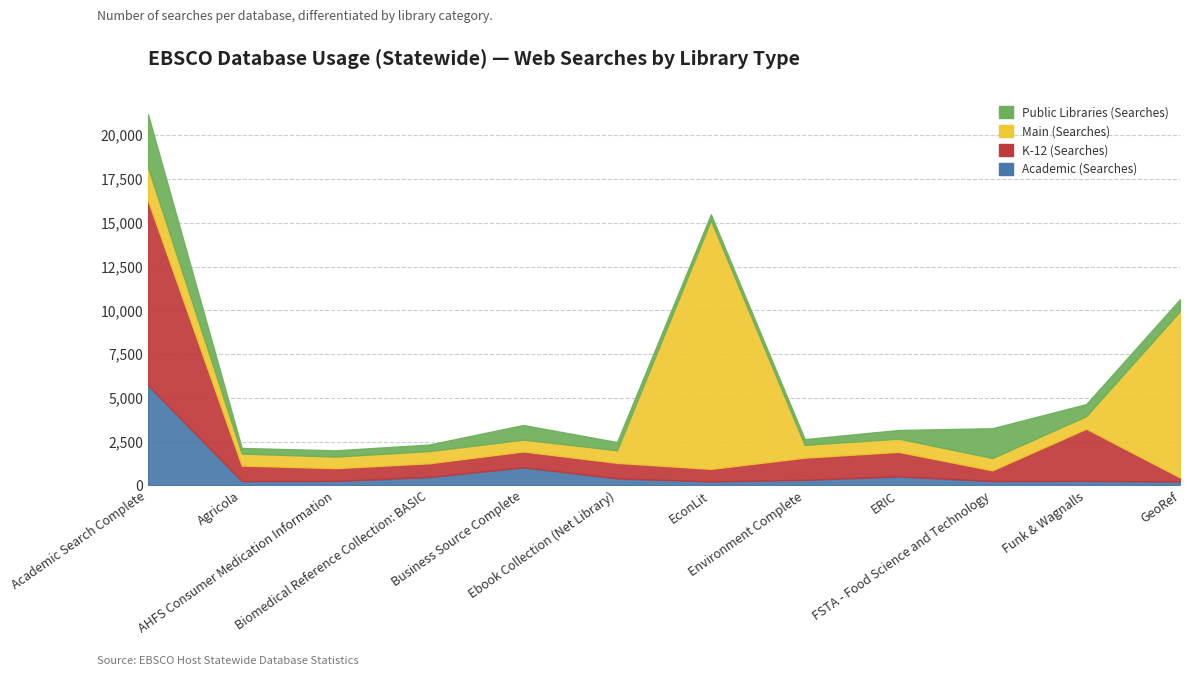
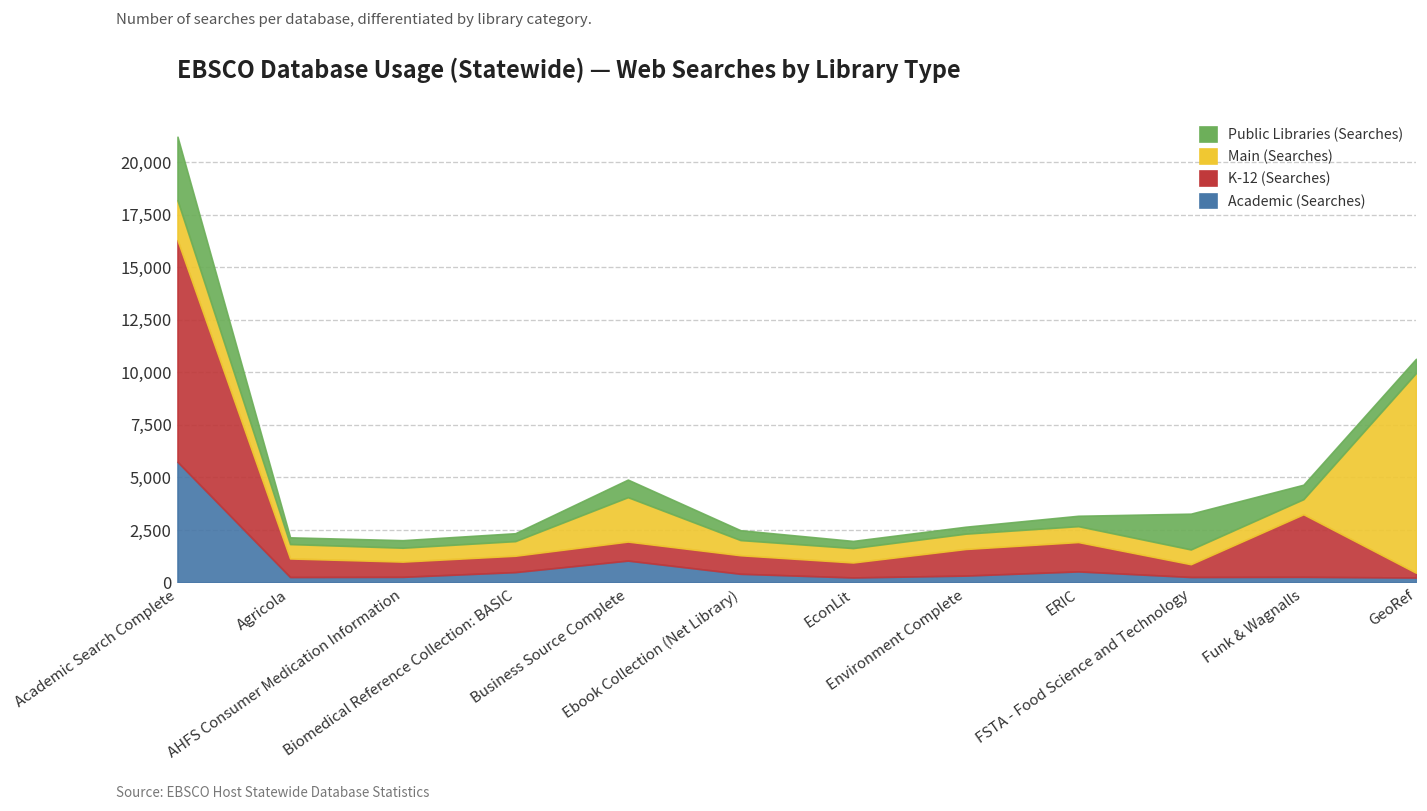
Main (Searches), Business Source Complete: 700 -> 2,100
Main (Searches), EconLit: 14,200 -> 700
